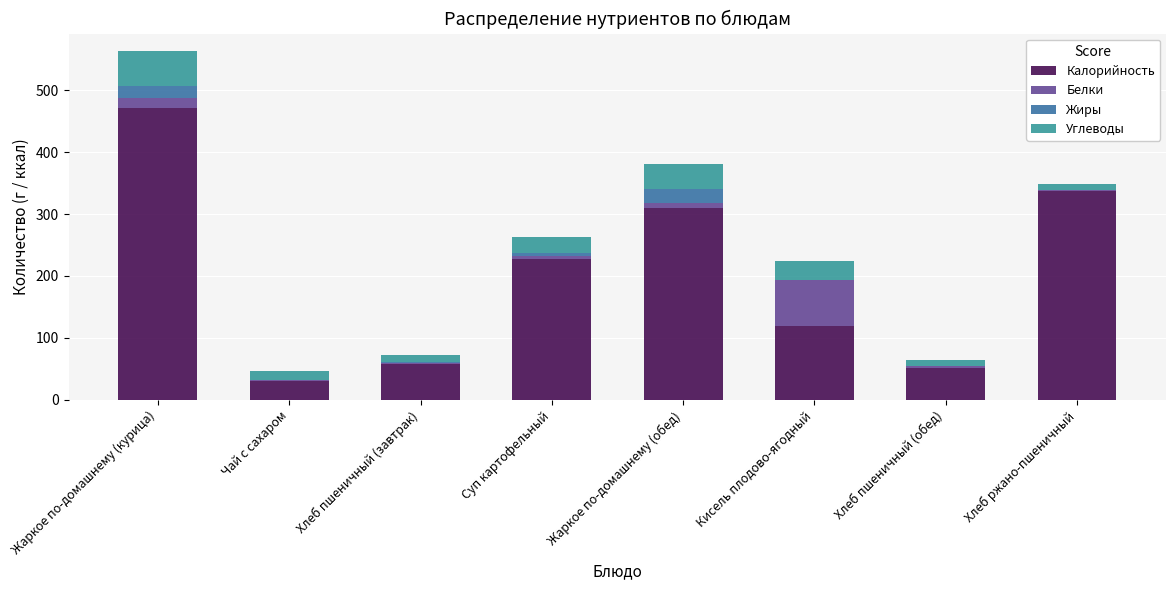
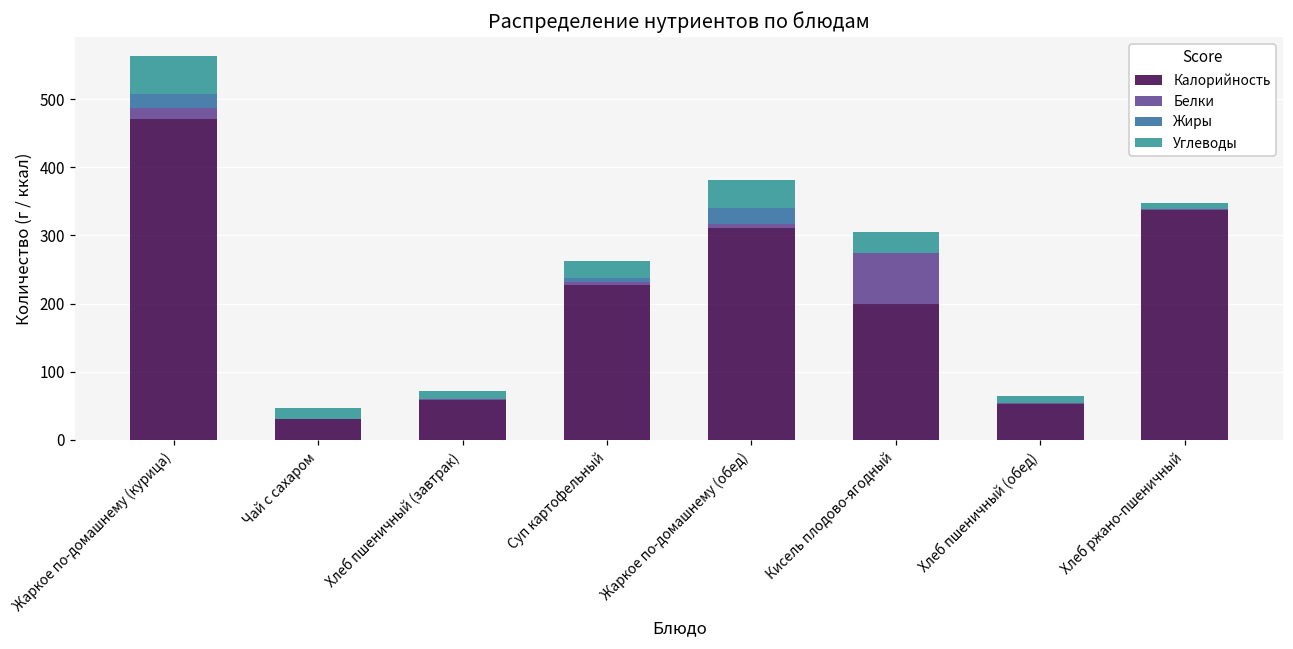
Калорийность, Кисель плодово-ягодный: 120 -> 200
